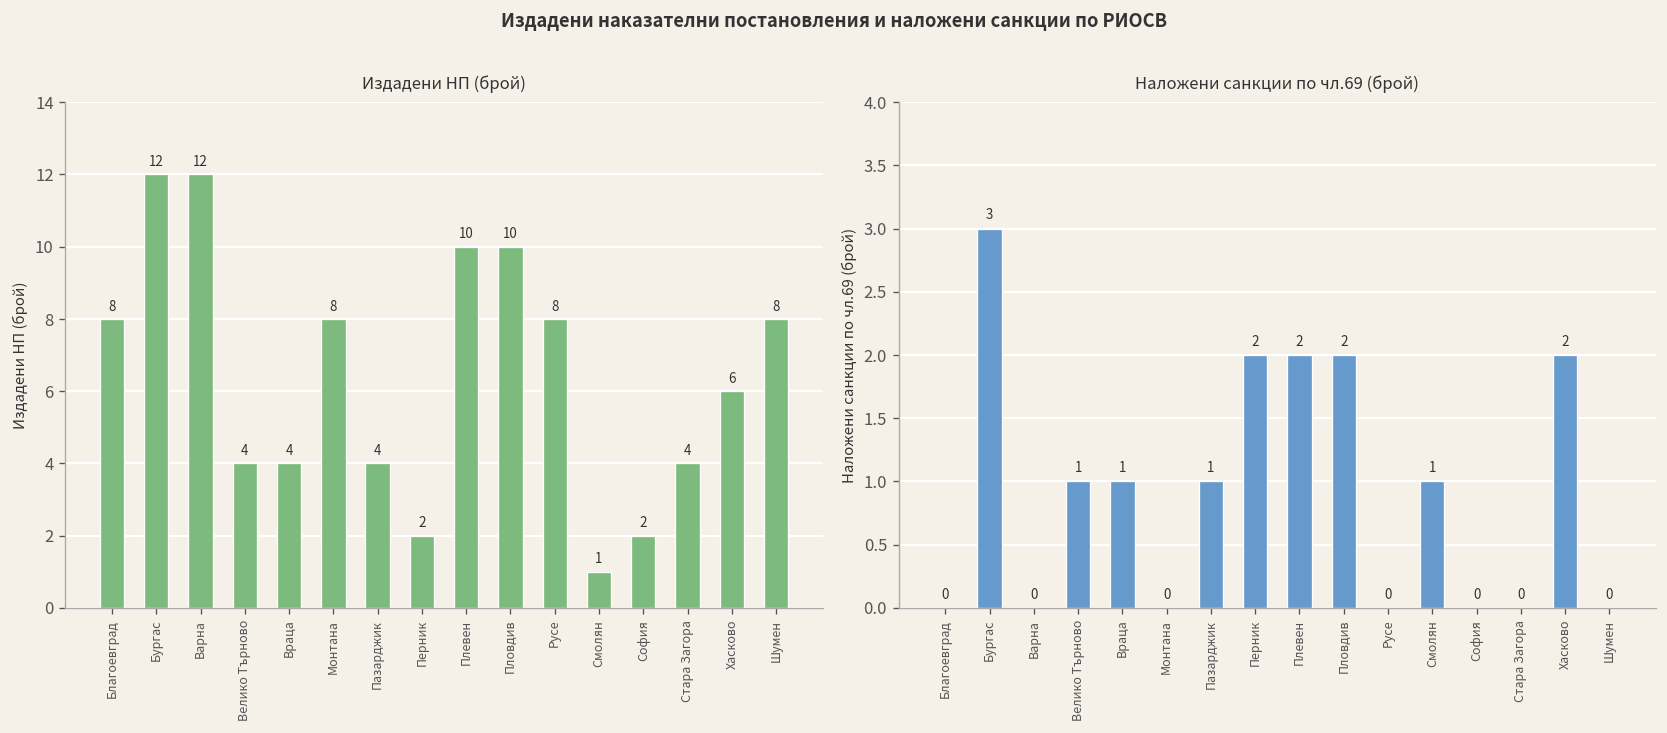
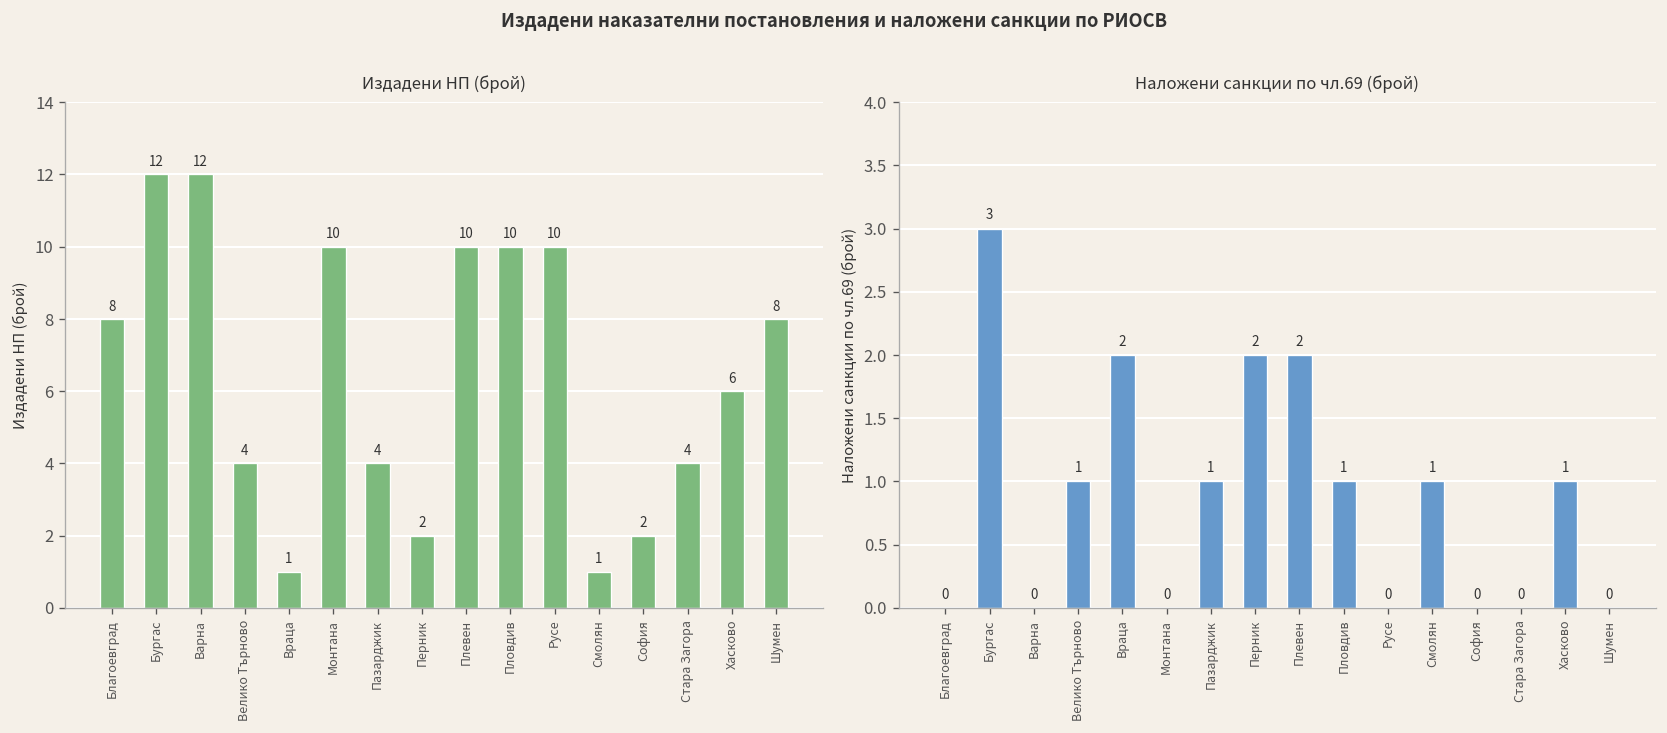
Издадени НП (брой), Враца: 4 -> 1
Издадени НП (брой), Монтана: 8 -> 10
Издадени НП (брой), Русе: 8 -> 10
Наложени санкции по чл.69 (брой), Враца: 1 -> 2
Наложени санкции по чл.69 (брой), Пловдив: 2 -> 1
Наложени санкции по чл.69 (брой), Хасково: 2 -> 1
